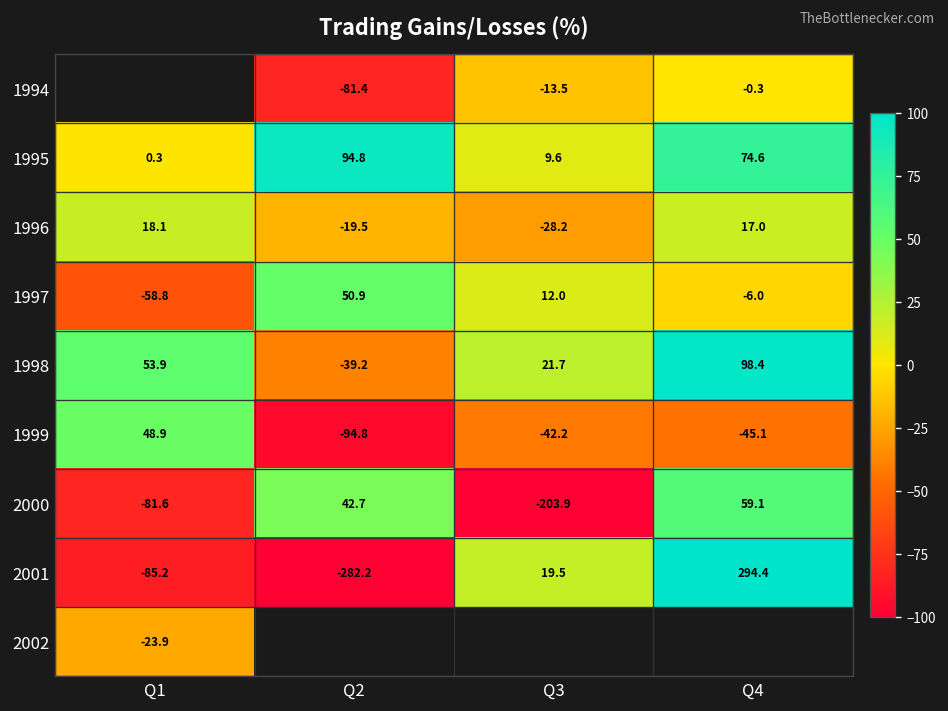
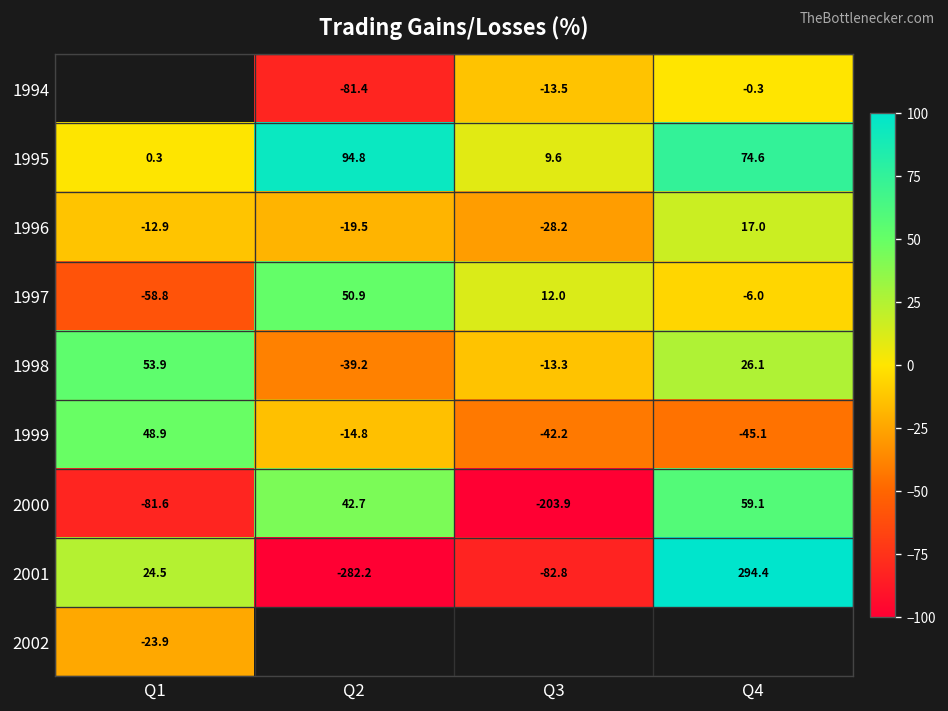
1996, Q1: 18.1 -> -12.9
1998, Q3: 21.7 -> -13.3
1998, Q4: 98.4 -> 26.1
1999, Q2: -94.8 -> -14.8
2001, Q1: -85.2 -> 24.5
2001, Q3: 19.5 -> -82.8
